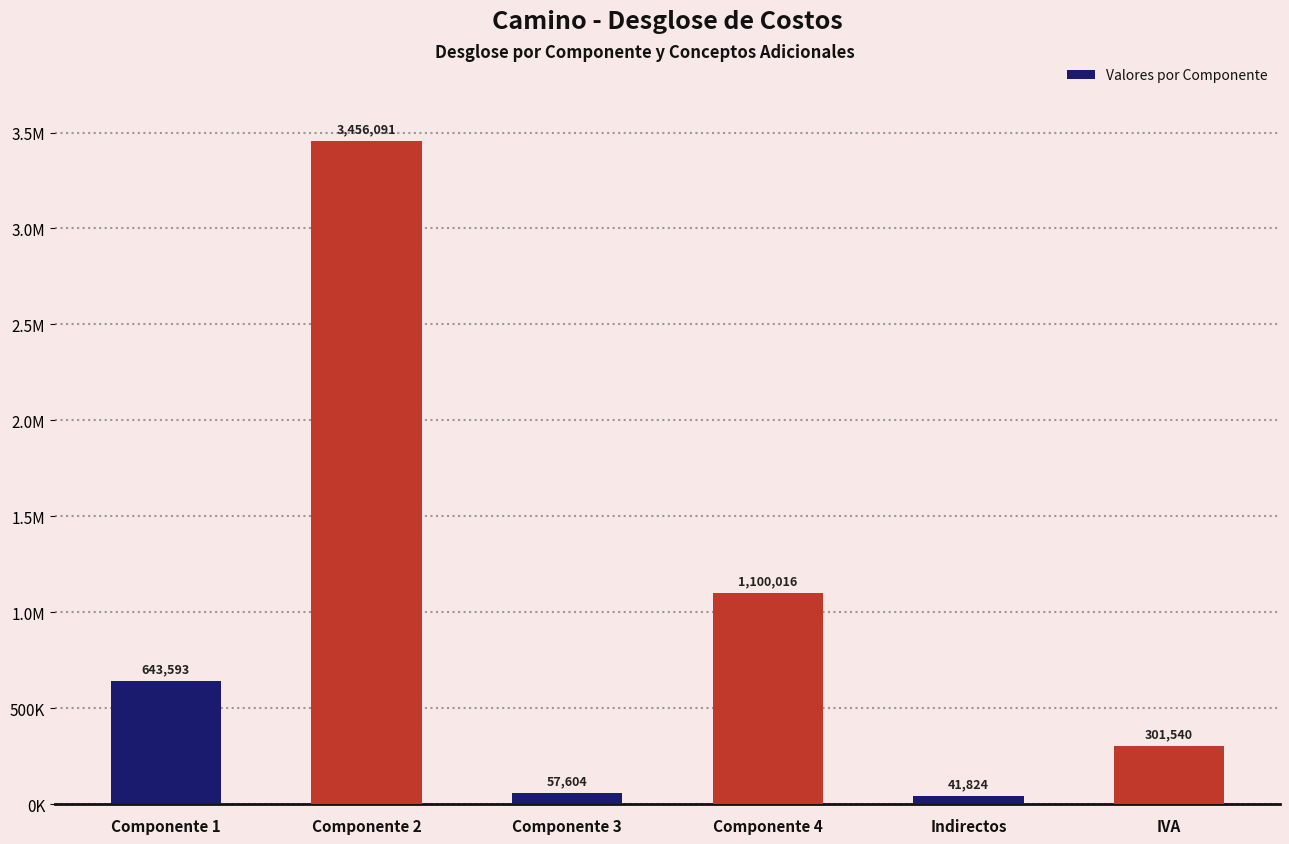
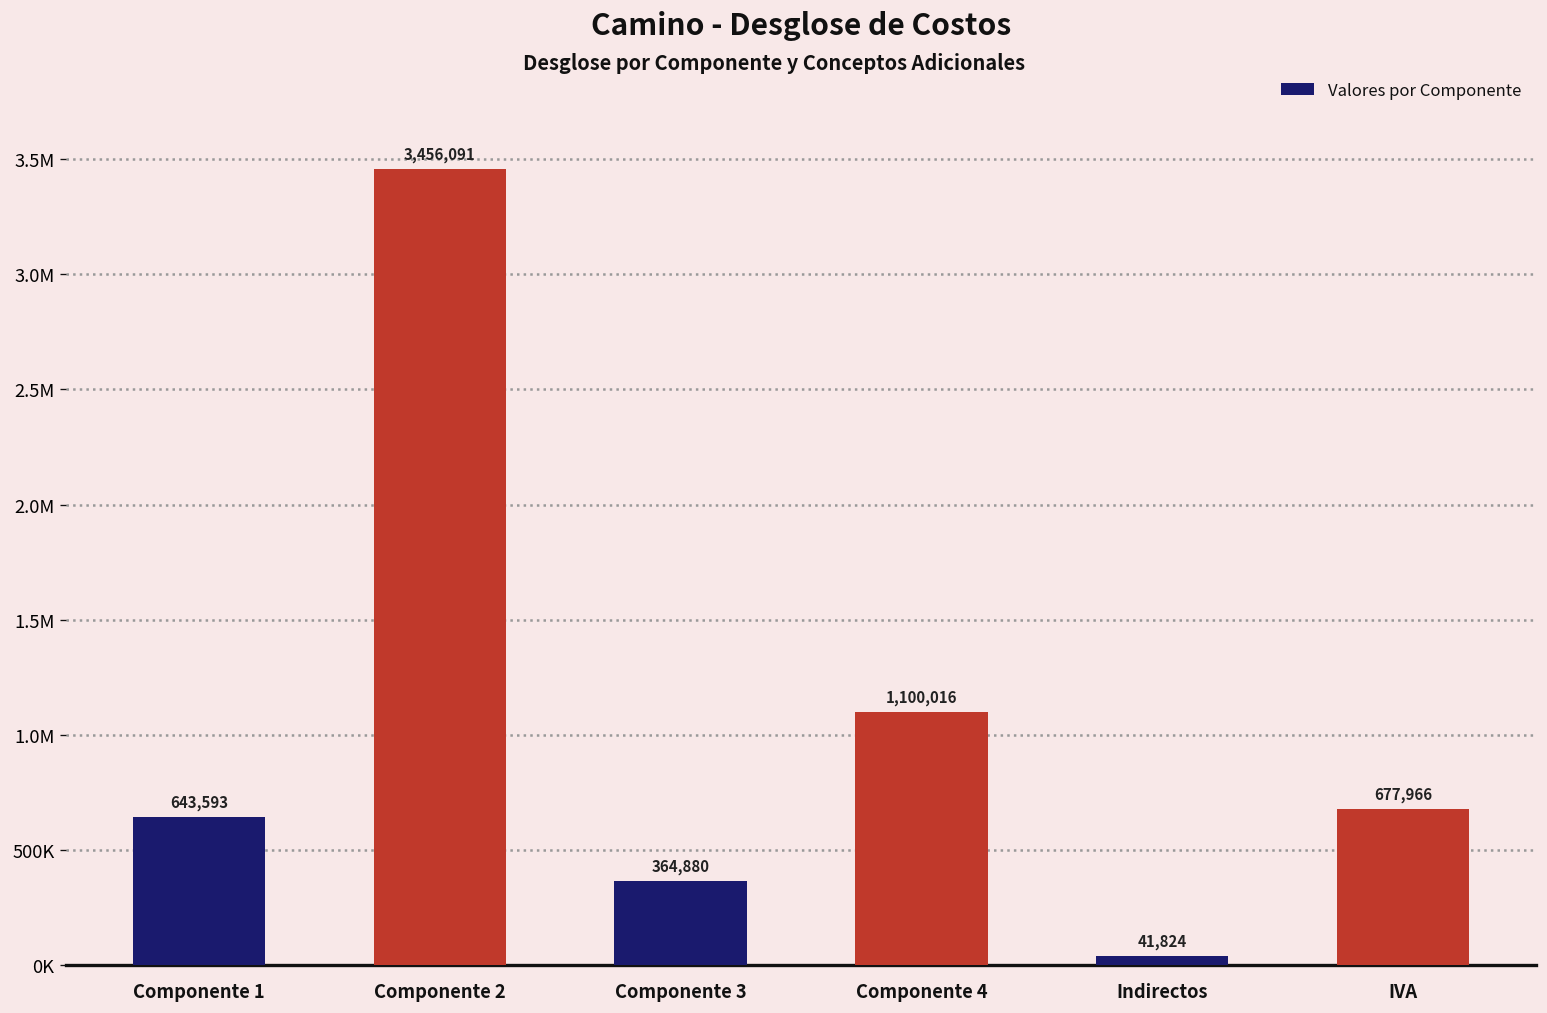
Componente 3: 57,604 -> 364,880
IVA: 301,540 -> 677,966
